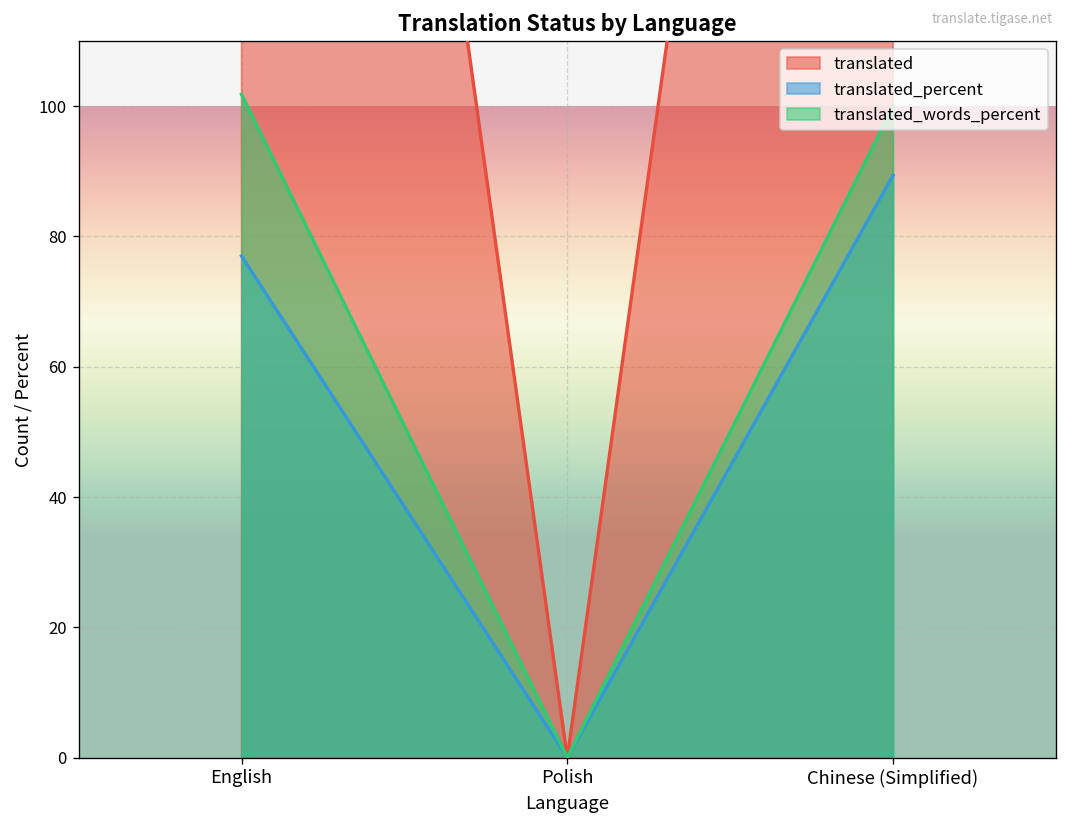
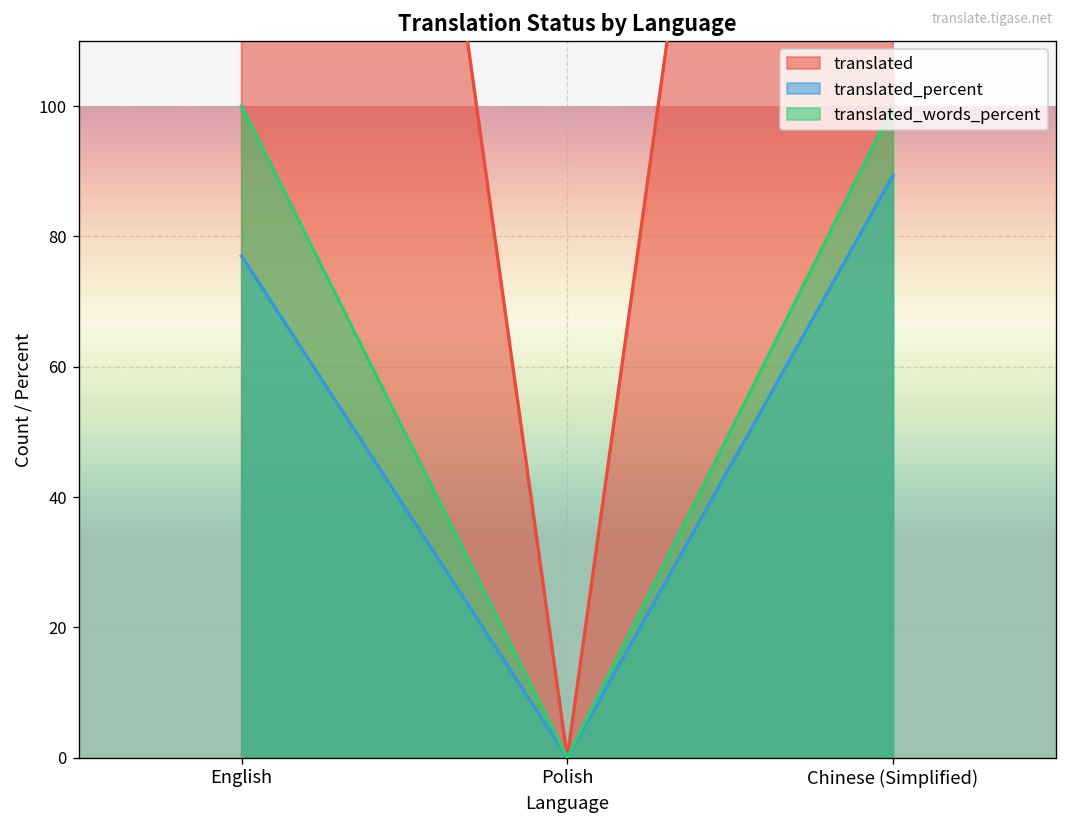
translated_words_percent, English: 102 -> 100
